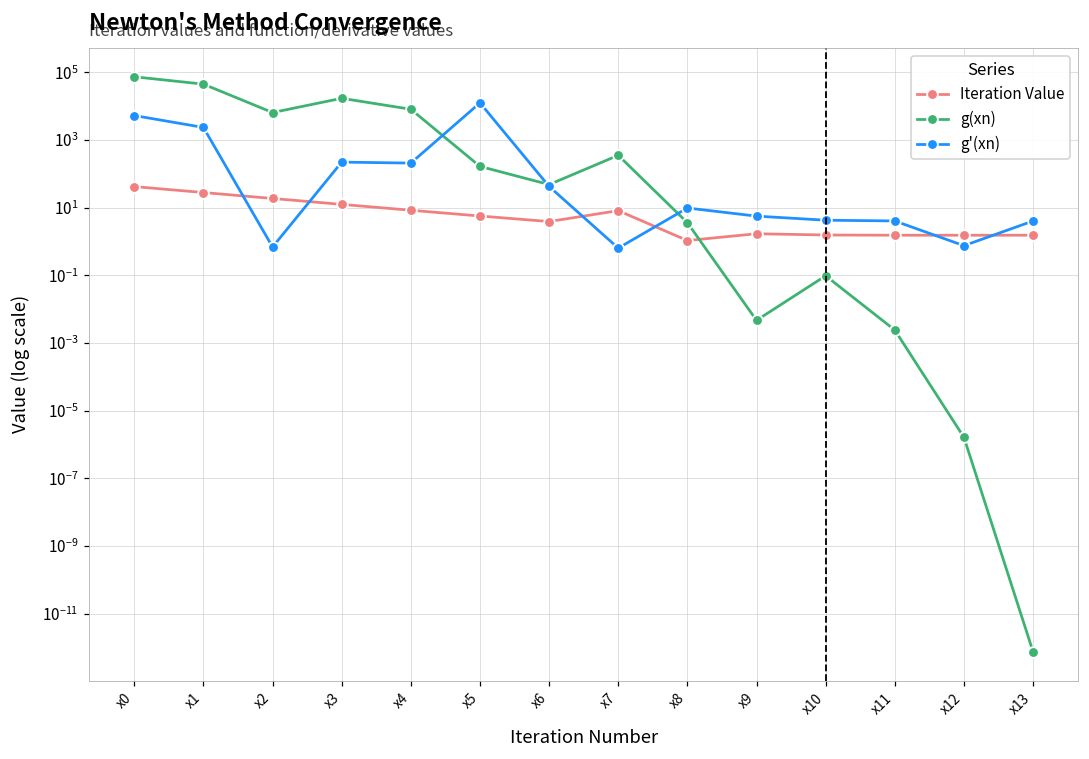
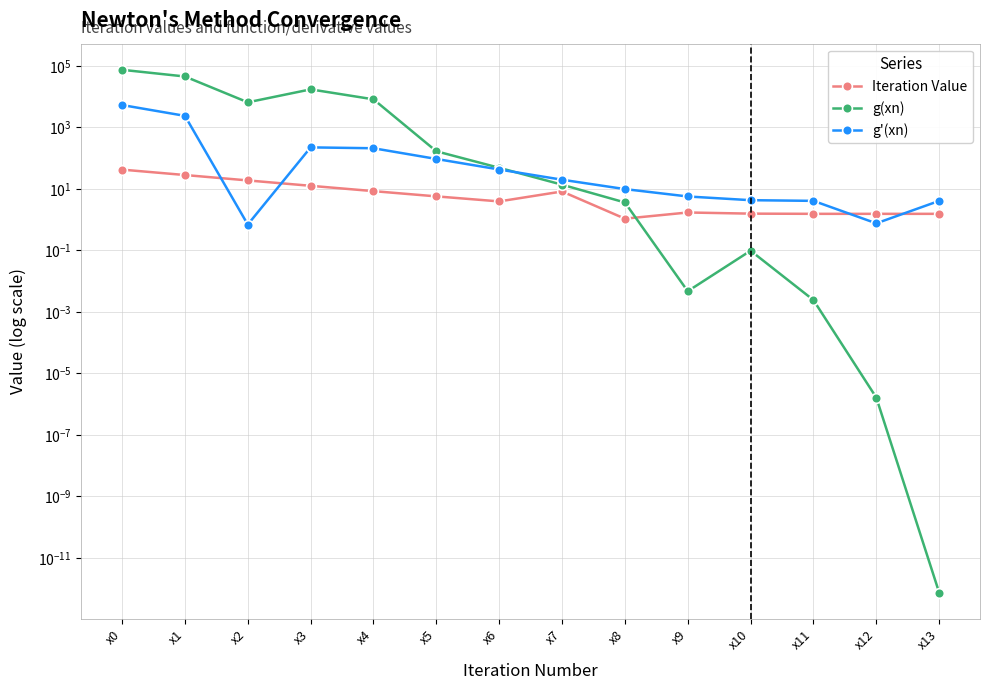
g'(xn), x5: 13000 -> 90
g(xn), x7: 400 -> 10
g'(xn), x7: 0.6 -> 20
